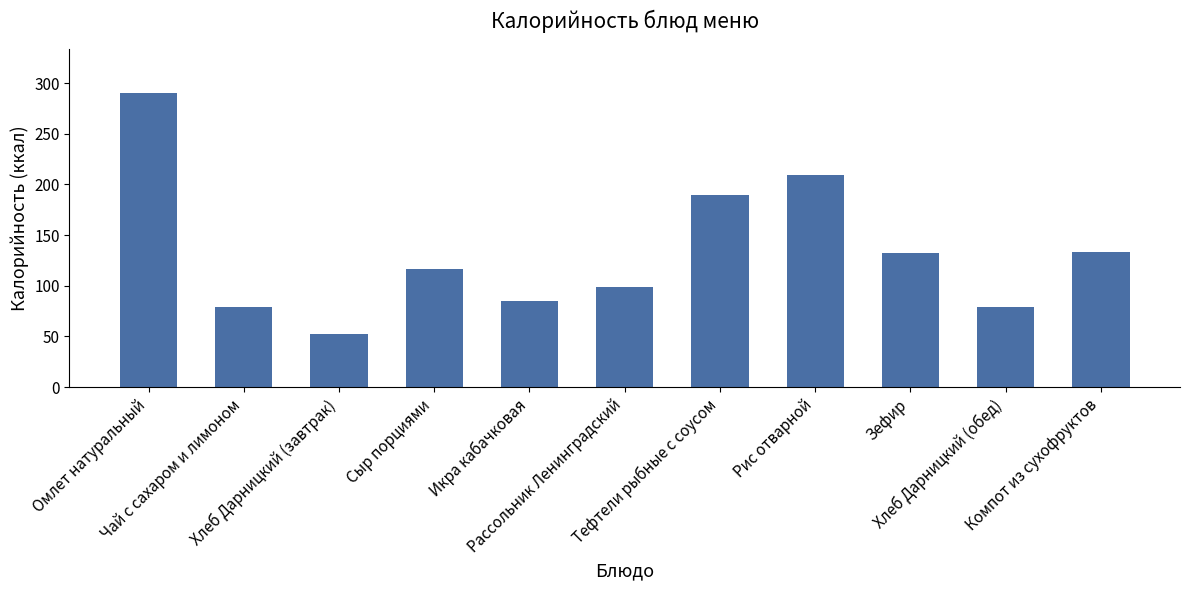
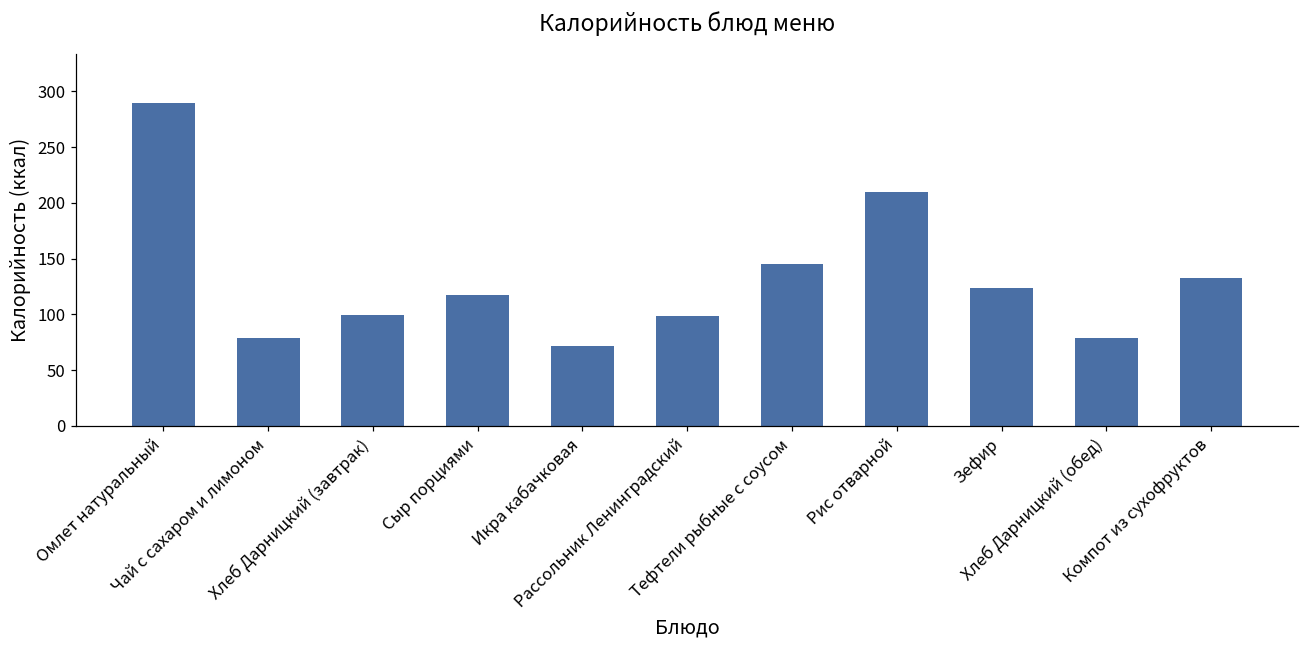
Хлеб Дарницкий (завтрак): 52 -> 99
Икра кабачковая: 85 -> 71
Тефтели рыбные с соусом: 190 -> 145
Зефир: 132 -> 124
